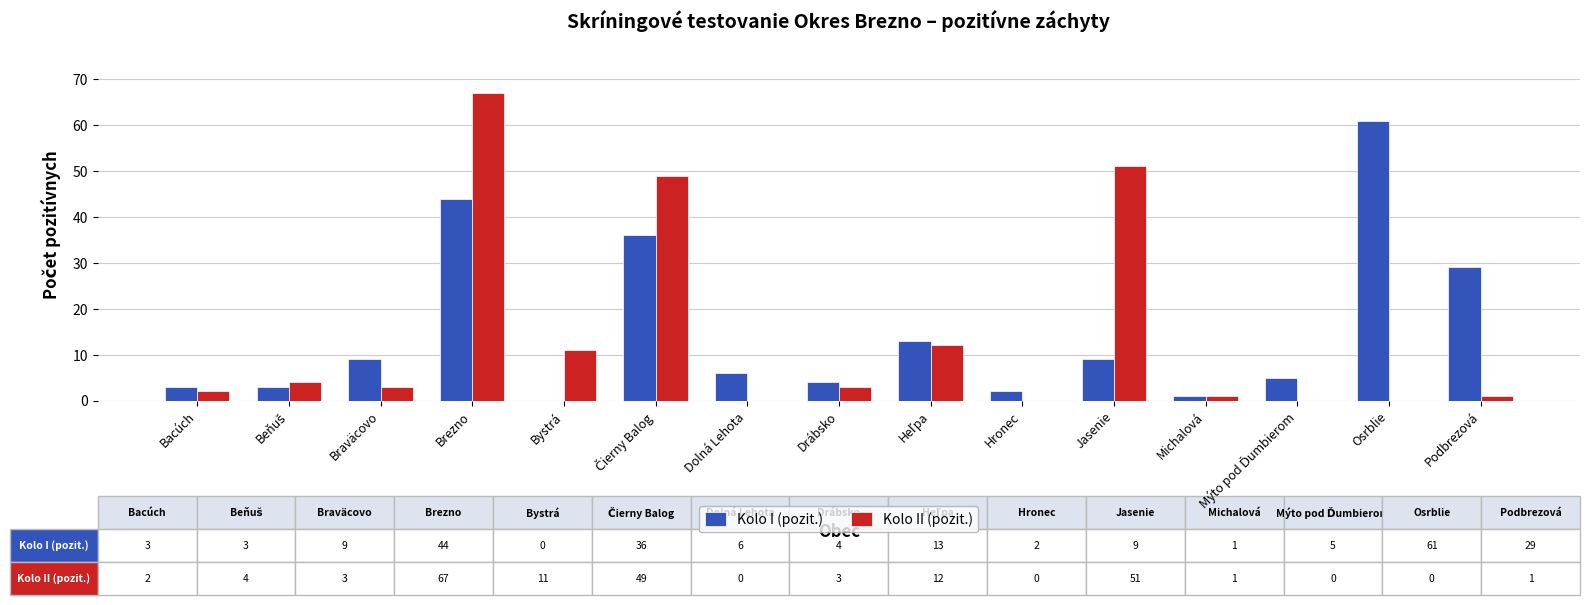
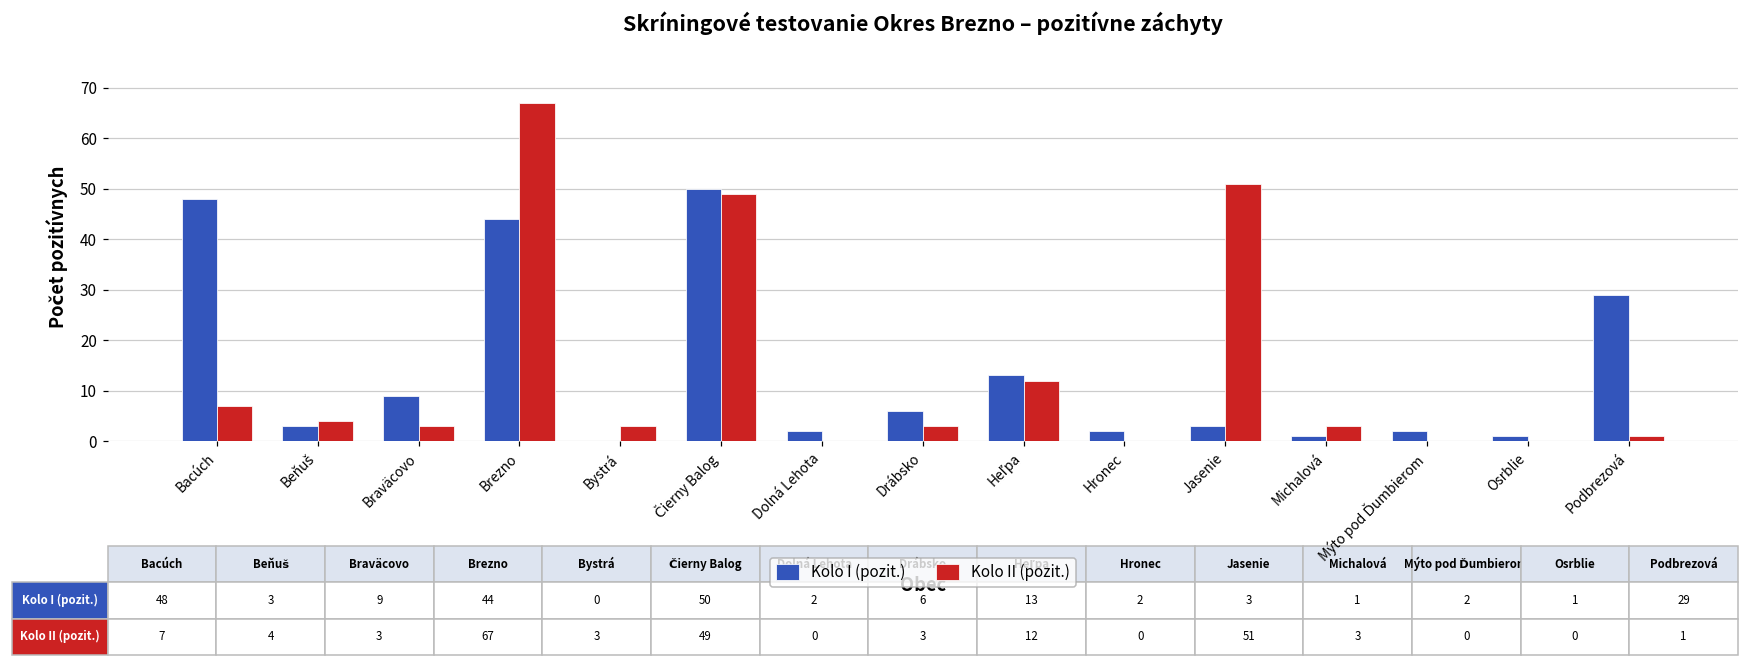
Kolo I (pozit.), Bacúch: 3 -> 48
Kolo II (pozit.), Bacúch: 2 -> 7
Kolo II (pozit.), Bystrá: 11 -> 3
Kolo I (pozit.), Čierny Balog: 36 -> 50
Kolo I (pozit.), Dolná Lehota: 6 -> 2
Kolo I (pozit.), Drábsko: 4 -> 6
Kolo I (pozit.), Jasenie: 9 -> 3
Kolo II (pozit.), Michalová: 1 -> 3
Kolo I (pozit.), Mýto pod Ďumbierom: 5 -> 2
Kolo I (pozit.), Osrblie: 61 -> 1
